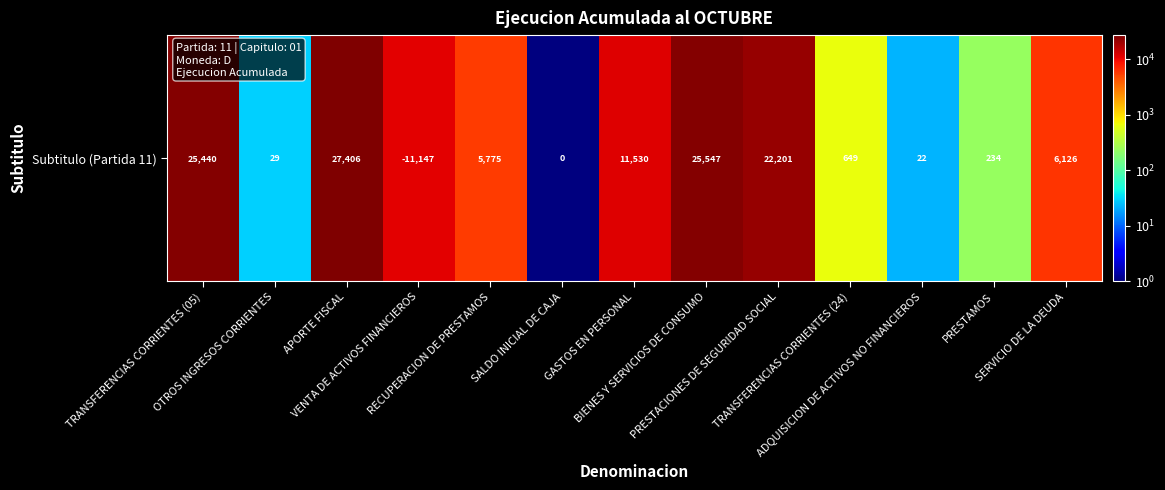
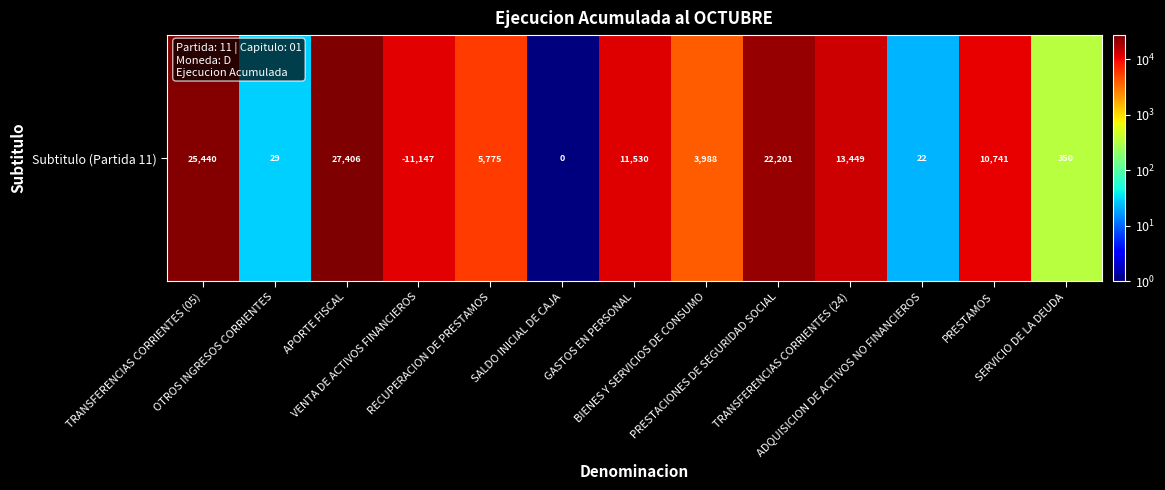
Subtitulo (Partida 11), BIENES Y SERVICIOS DE CONSUMO: 25,547 -> 3,988
Subtitulo (Partida 11), TRANSFERENCIAS CORRIENTES (24): 649 -> 13,449
Subtitulo (Partida 11), PRESTAMOS: 234 -> 10,741
Subtitulo (Partida 11), SERVICIO DE LA DEUDA: 6,126 -> 350
